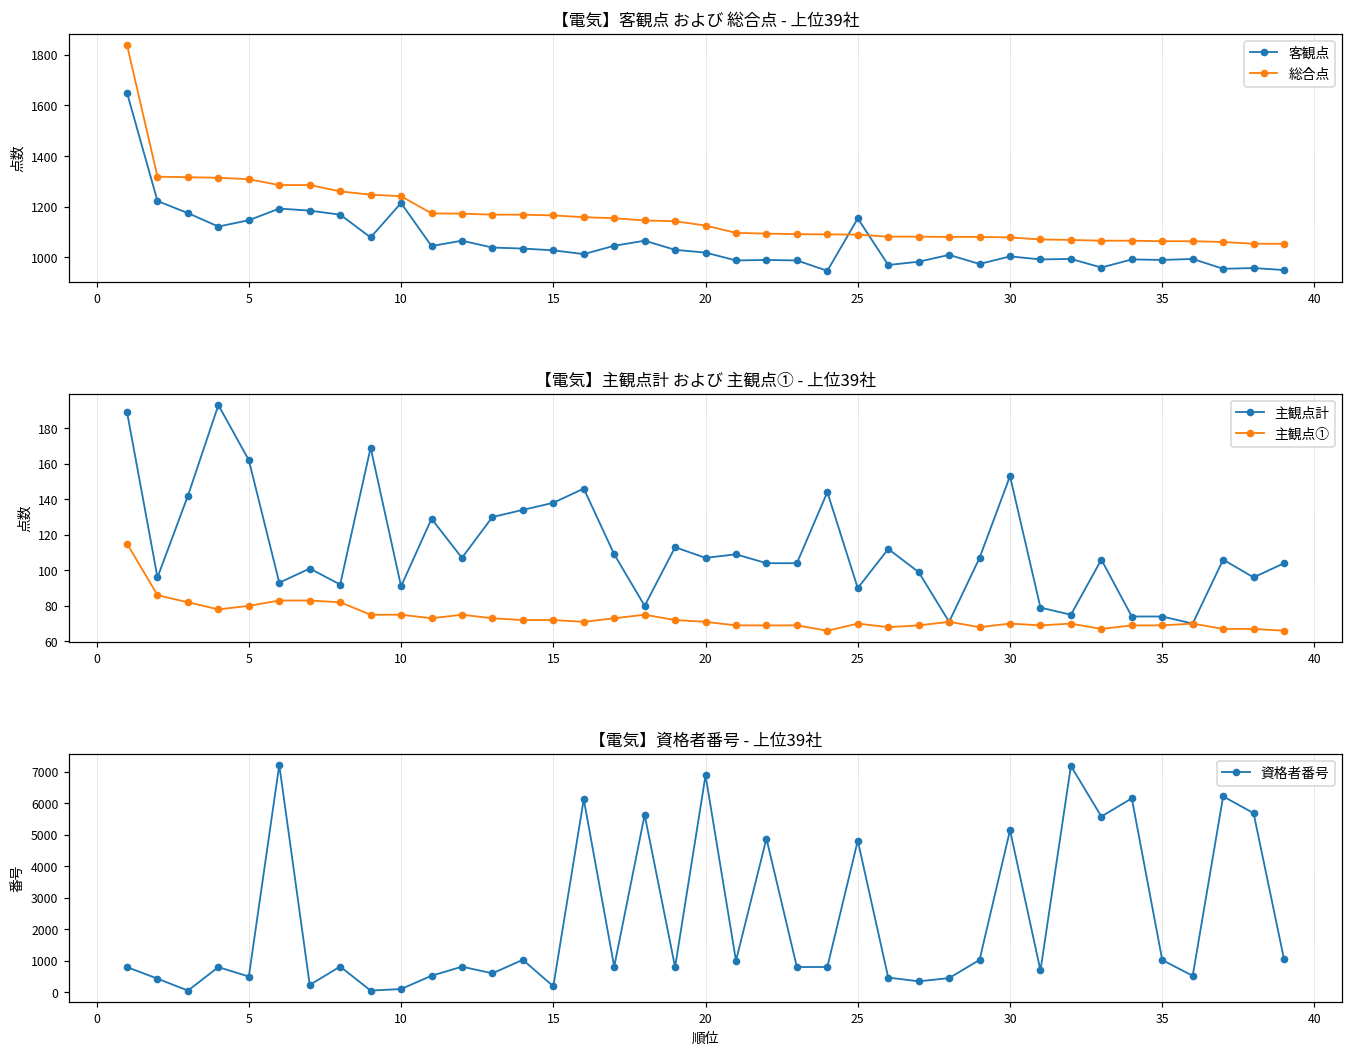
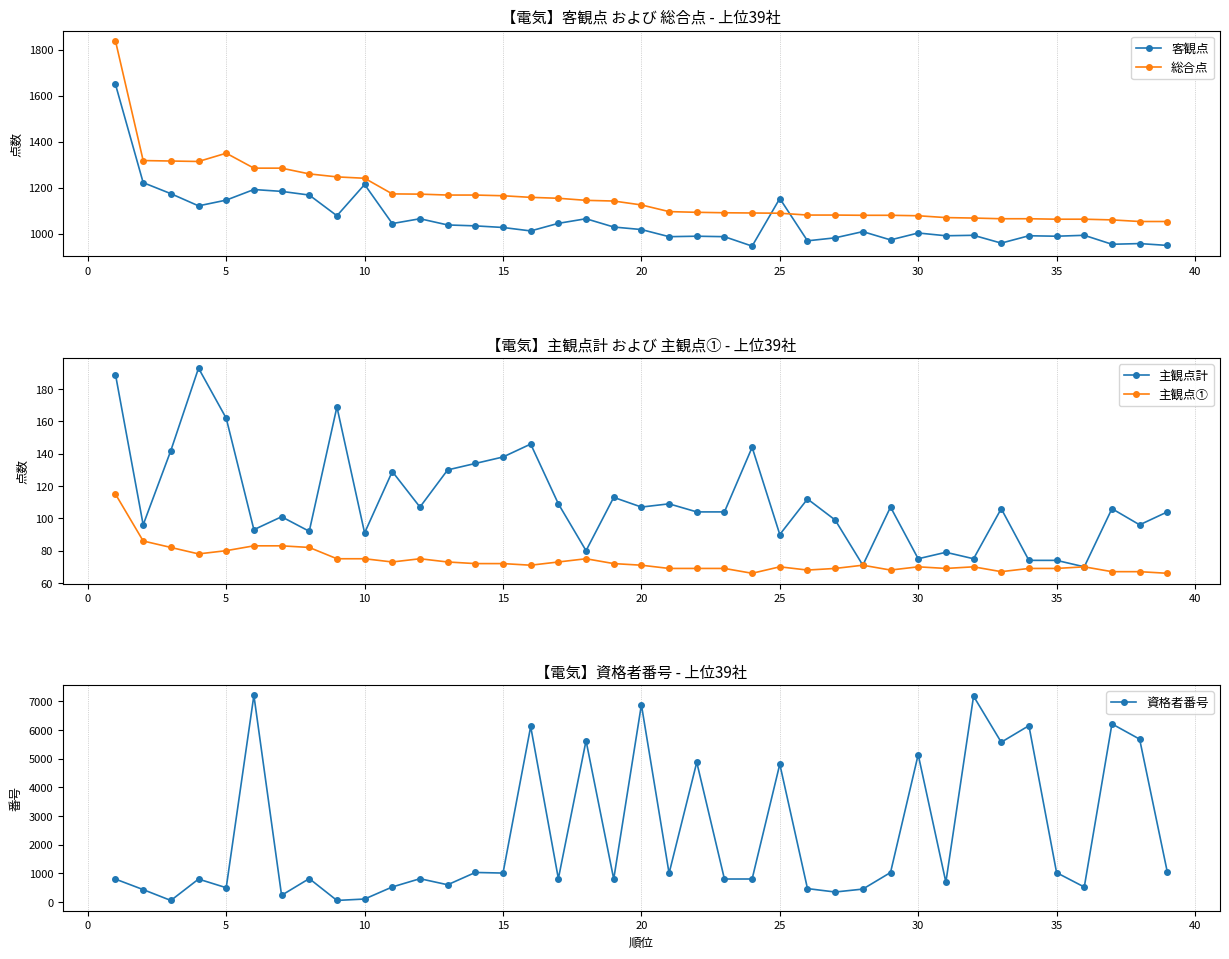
【電気】客観点 および 総合点 - 上位39社, 総合点, 5: 1310 -> 1350
【電気】主観点計 および 主観点① - 上位39社, 主観点計, 30: 153 -> 75
【電気】資格者番号 - 上位39社, 15: 200 -> 1000
